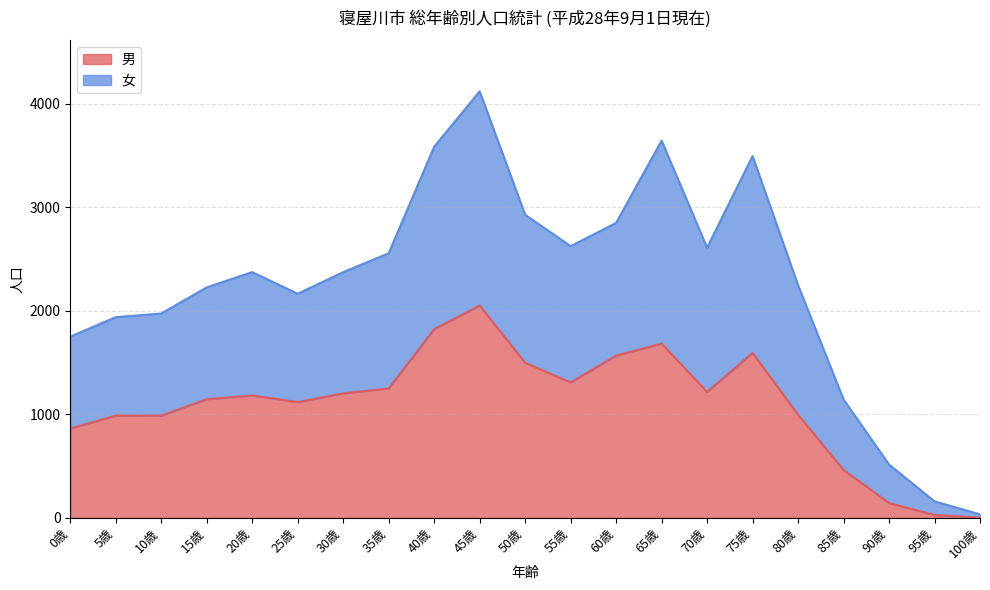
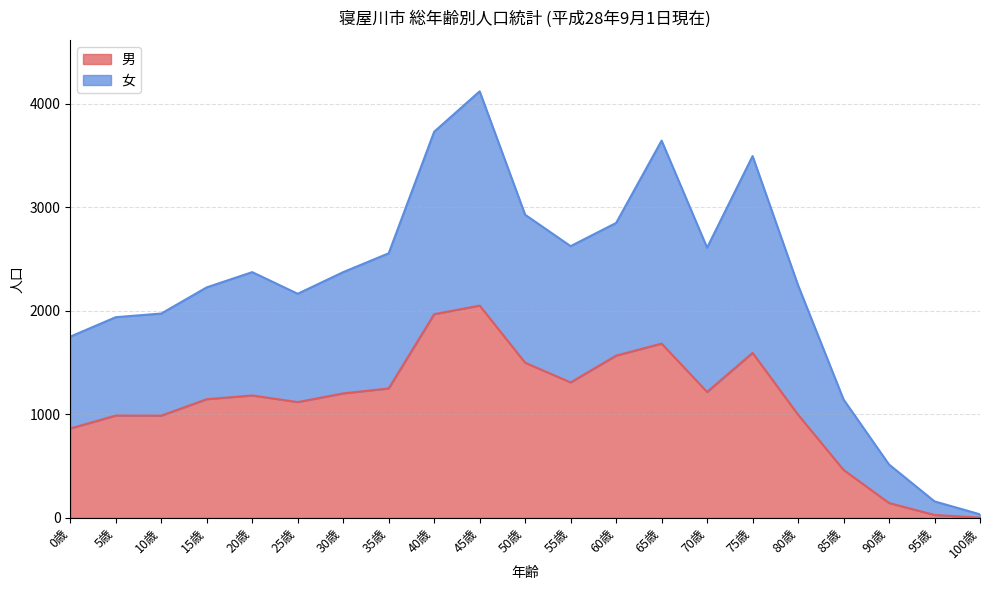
男, 40歳: 1820 -> 1970
